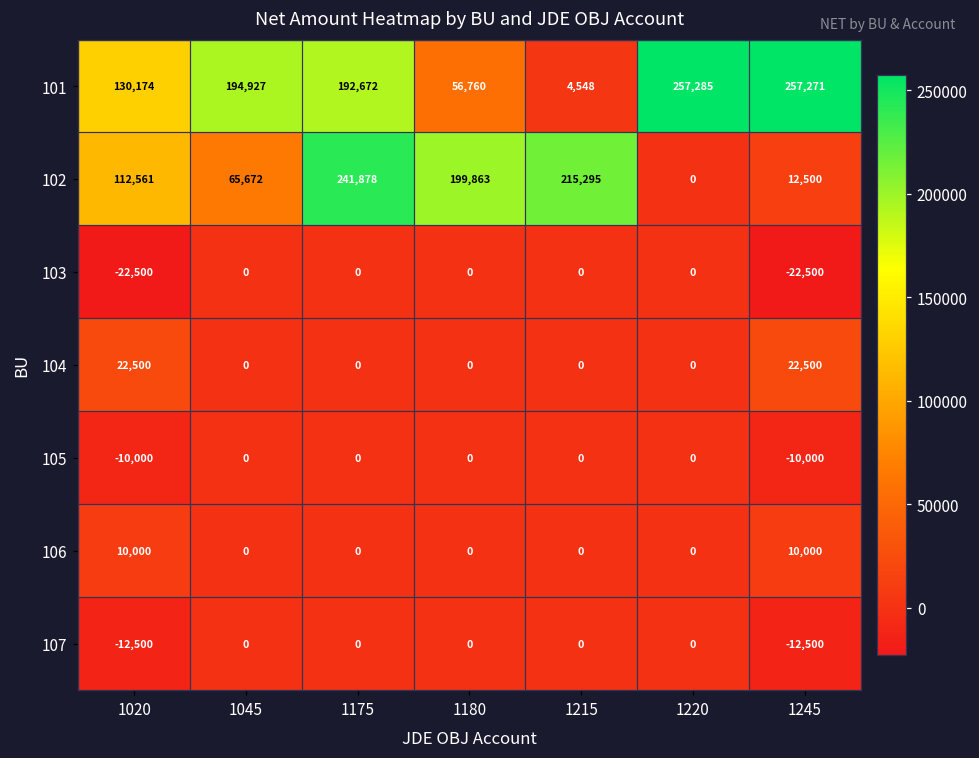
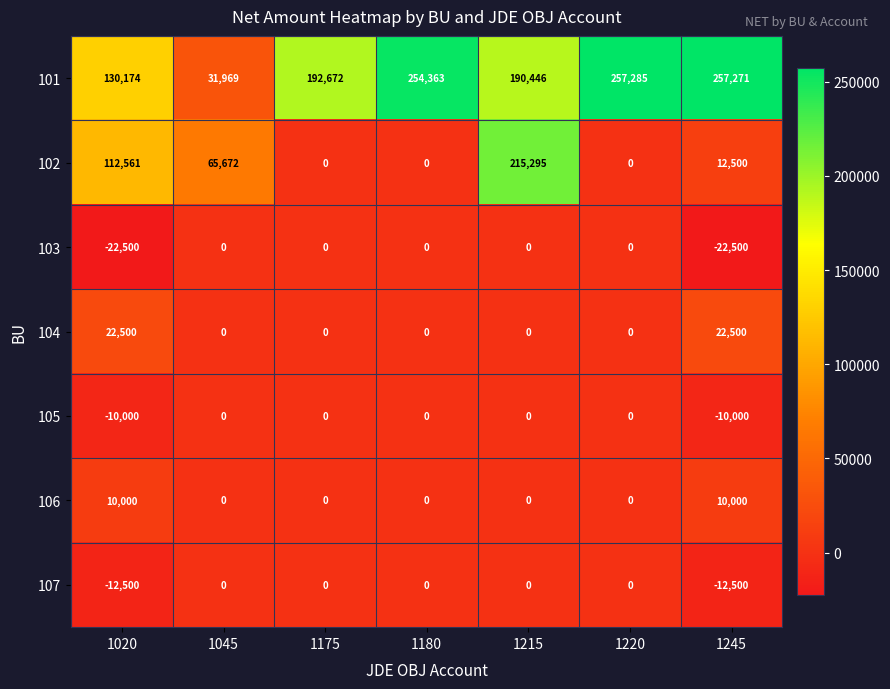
101, 1045: 194,927 -> 31,969
101, 1180: 56,760 -> 254,363
101, 1215: 4,548 -> 190,446
102, 1175: 241,878 -> 0
102, 1180: 199,863 -> 0
